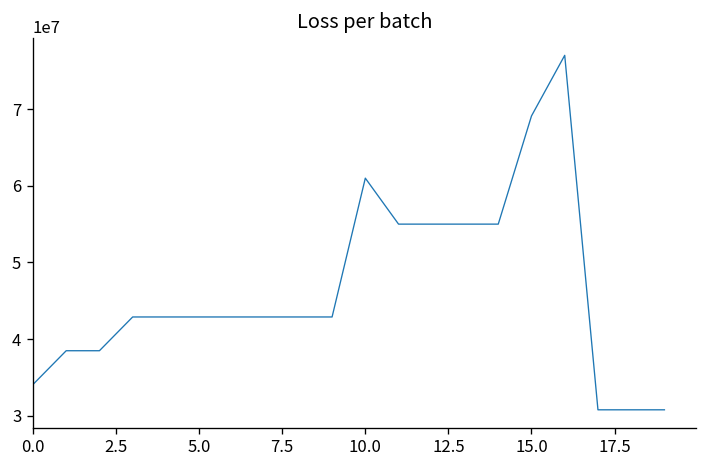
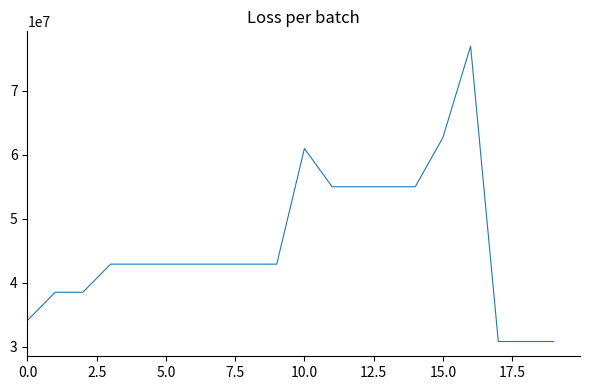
15.0: 69000000 -> 63000000
